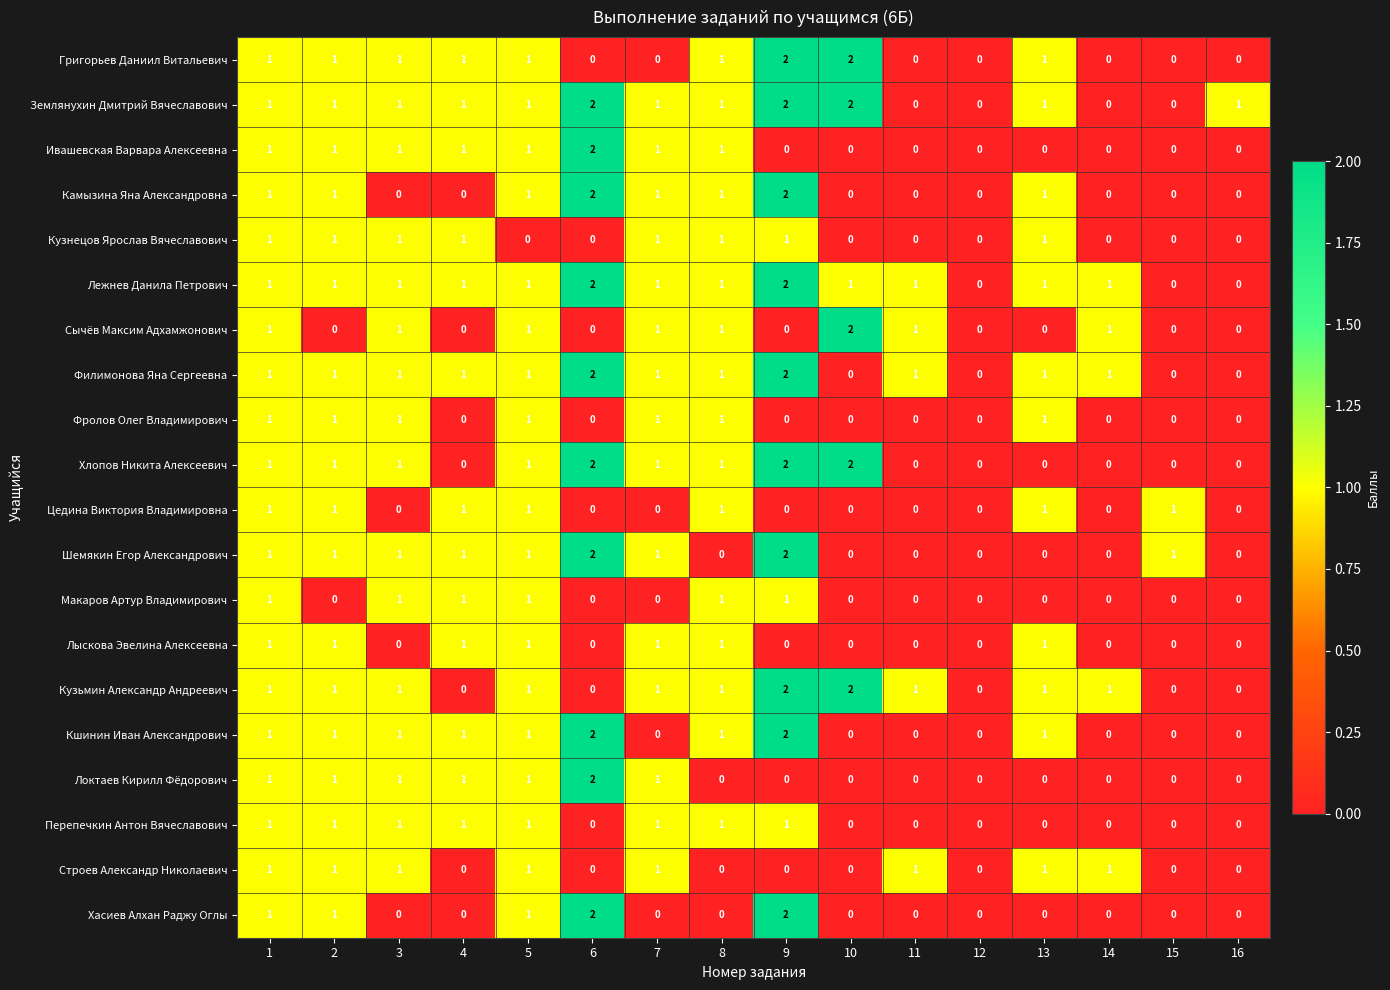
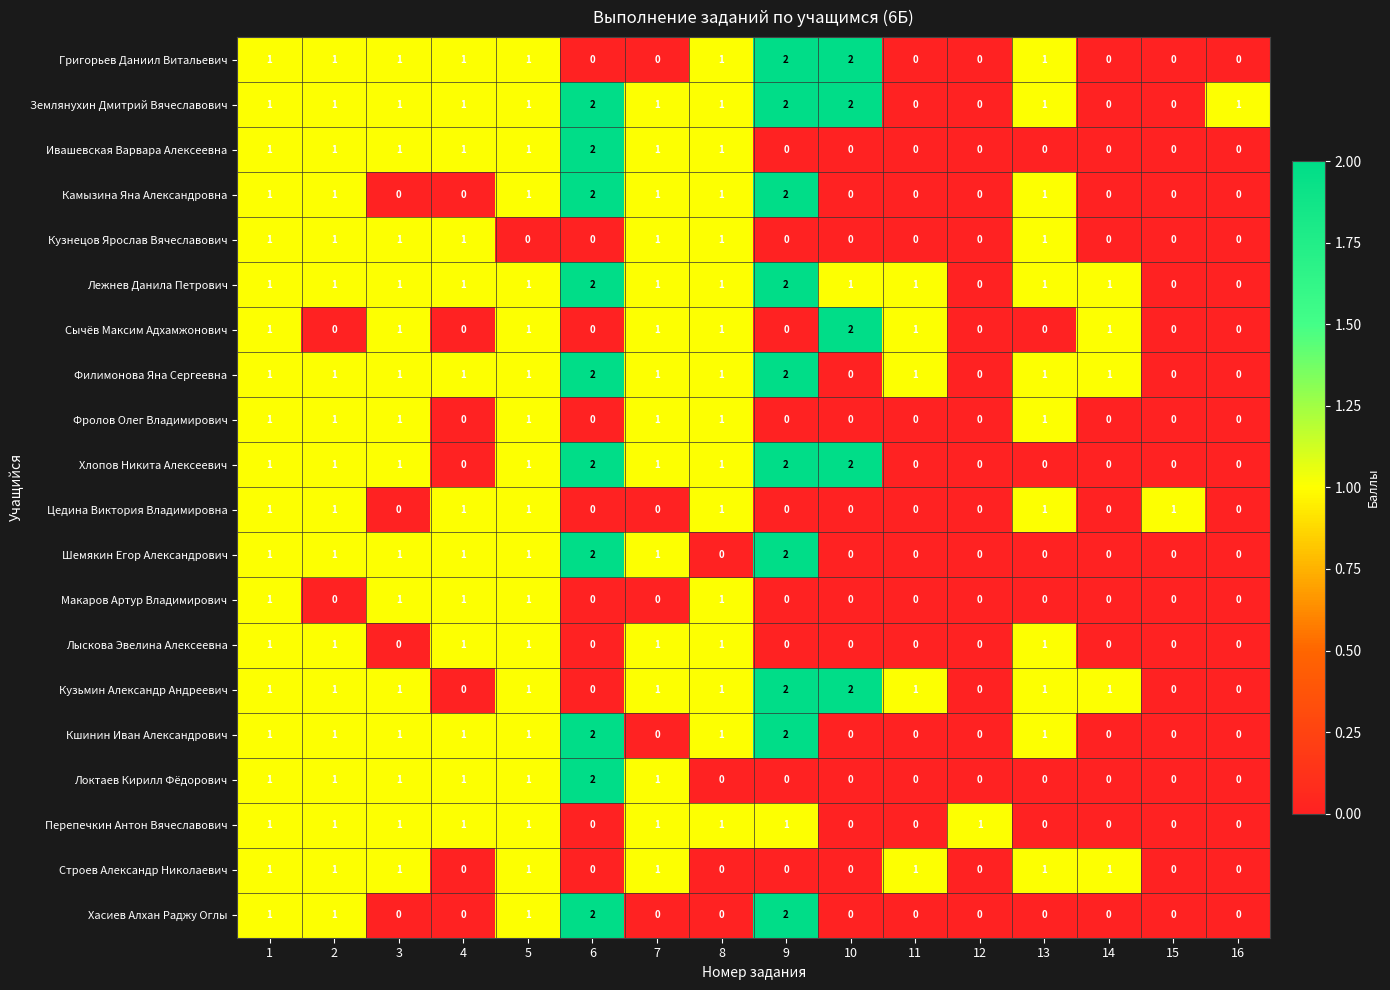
Кузнецов Ярослав Вячеславович, 9: 1 -> 0
Шемякин Егор Александрович, 15: 1 -> 0
Макаров Артур Владимирович, 9: 1 -> 0
Перепечкин Антон Вячеславович, 12: 0 -> 1
